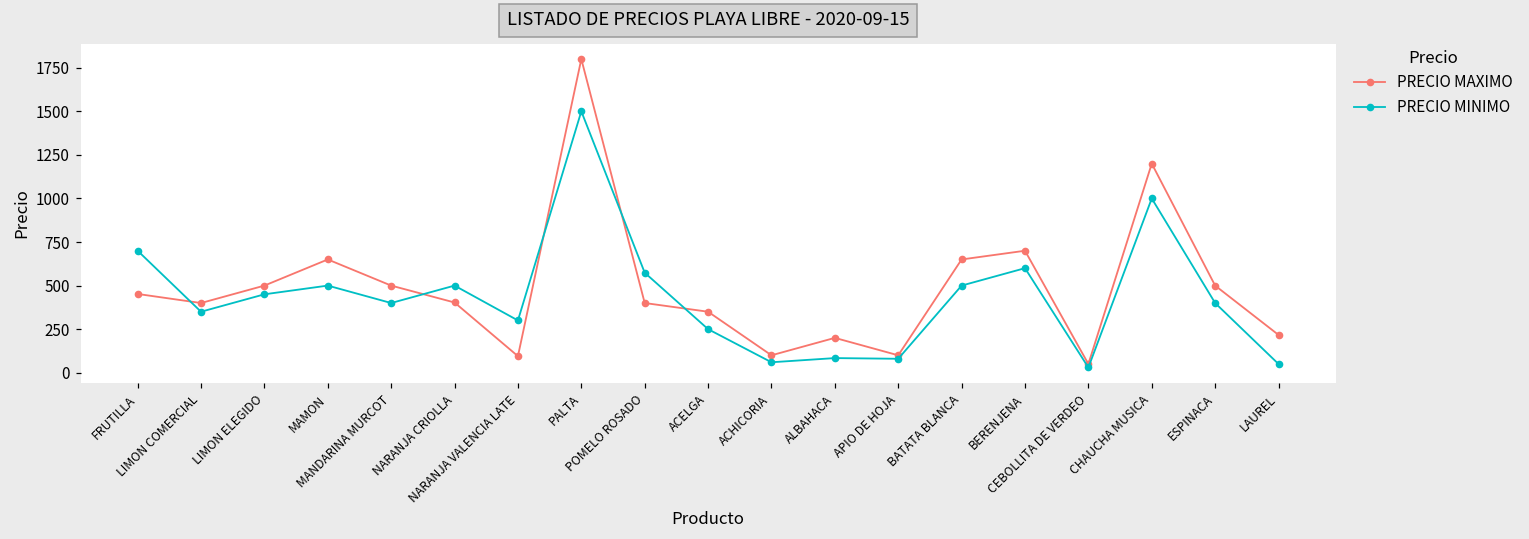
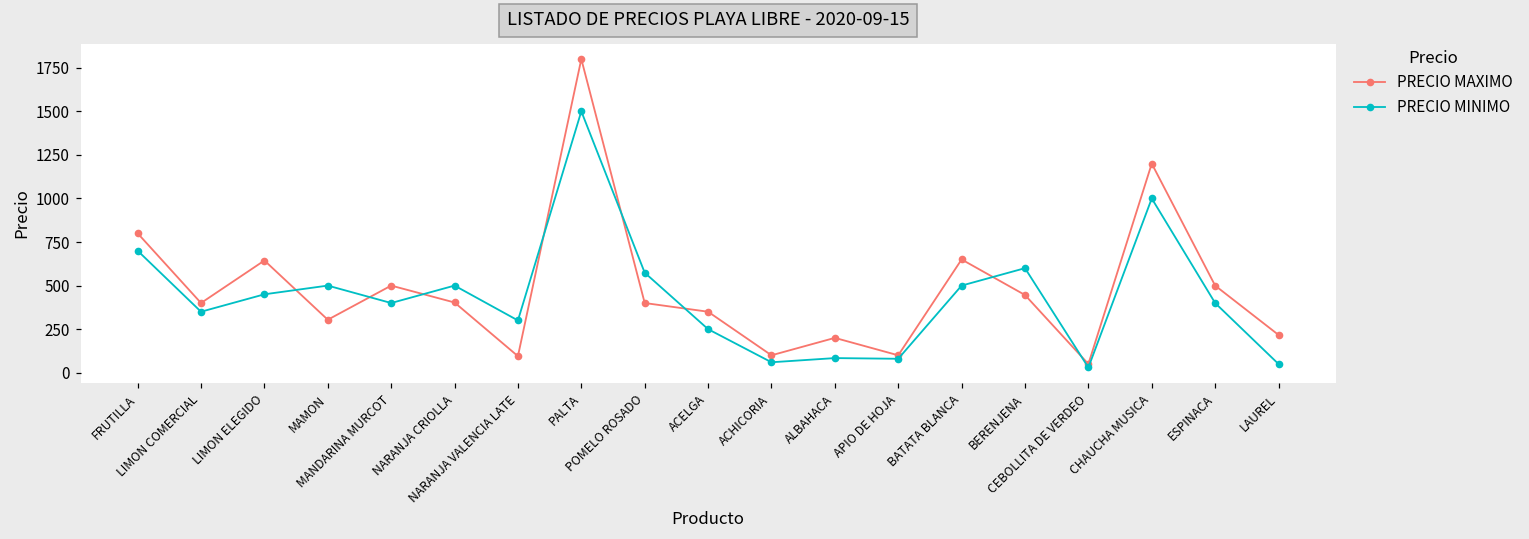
PRECIO MAXIMO, FRUTILLA: 450 -> 800
PRECIO MAXIMO, LIMON ELEGIDO: 500 -> 640
PRECIO MAXIMO, MAMON: 650 -> 300
PRECIO MAXIMO, BERENJENA: 700 -> 450
